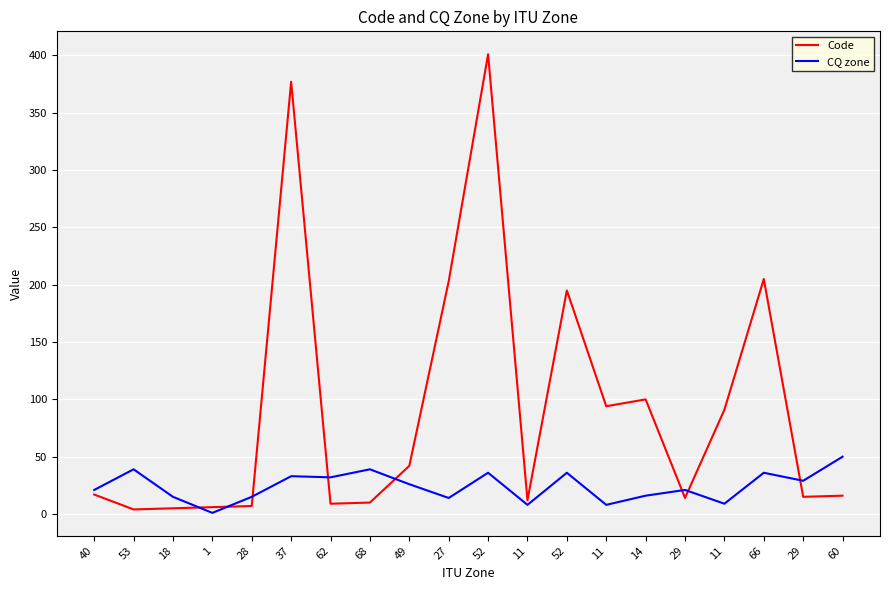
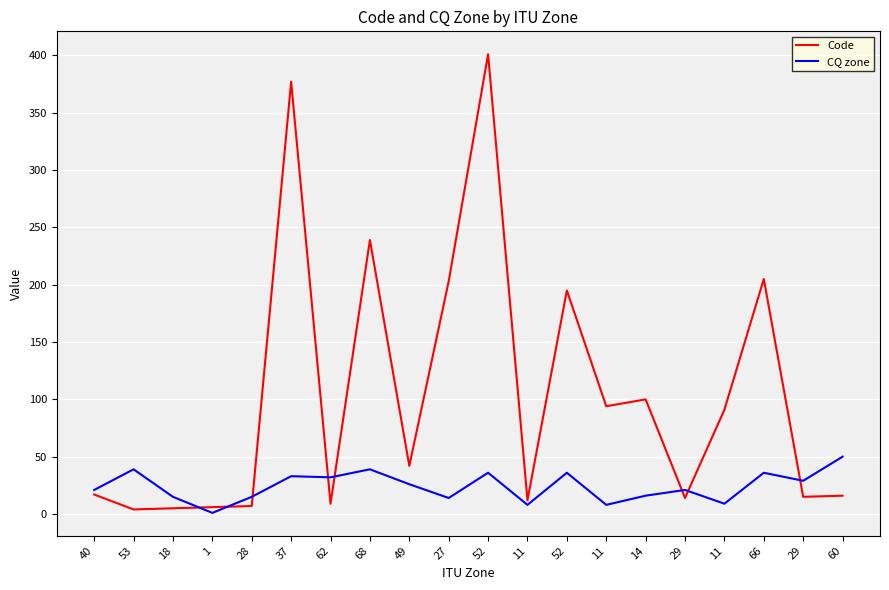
Code, 68: 10 -> 239
